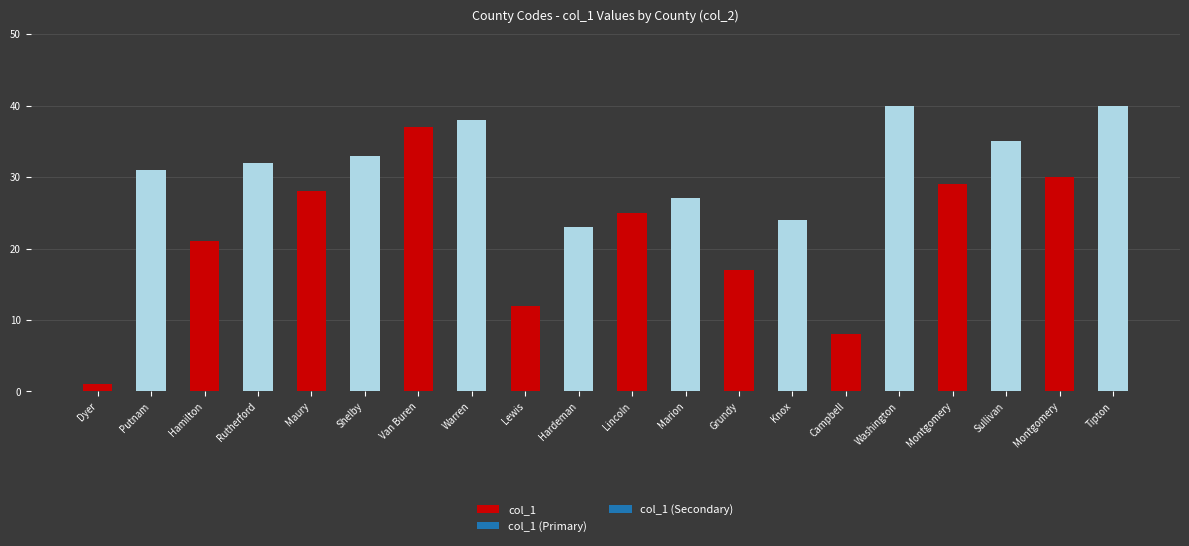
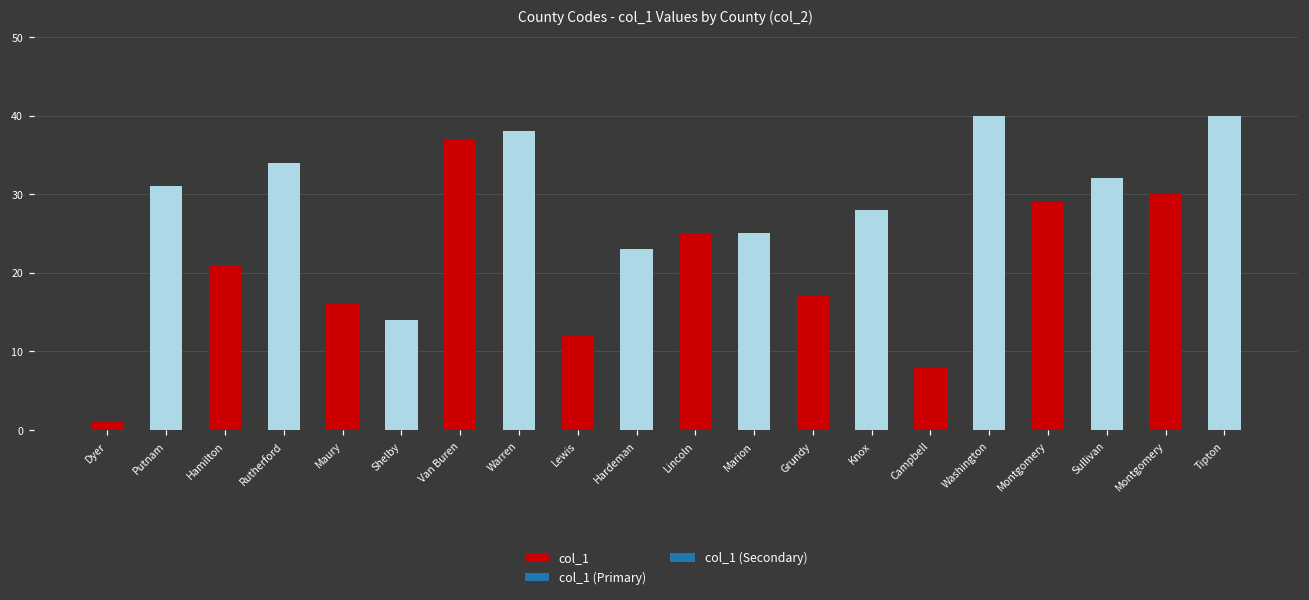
Rutherford: 32 -> 34
Maury: 28 -> 16
Shelby: 33 -> 14
Marion: 27 -> 25
Knox: 24 -> 28
Sullivan: 35 -> 32
